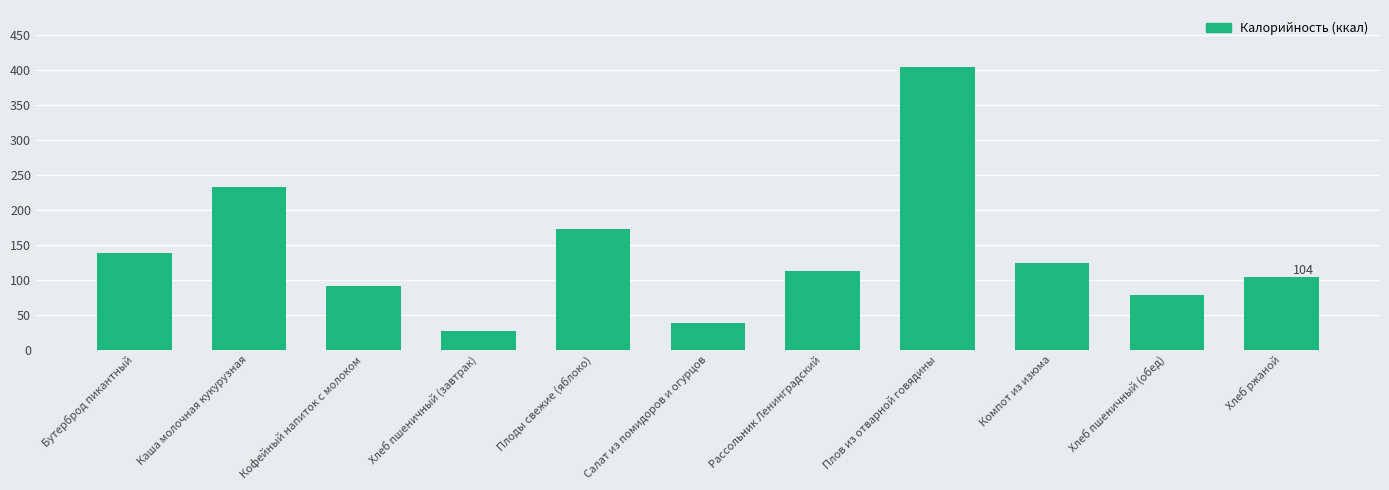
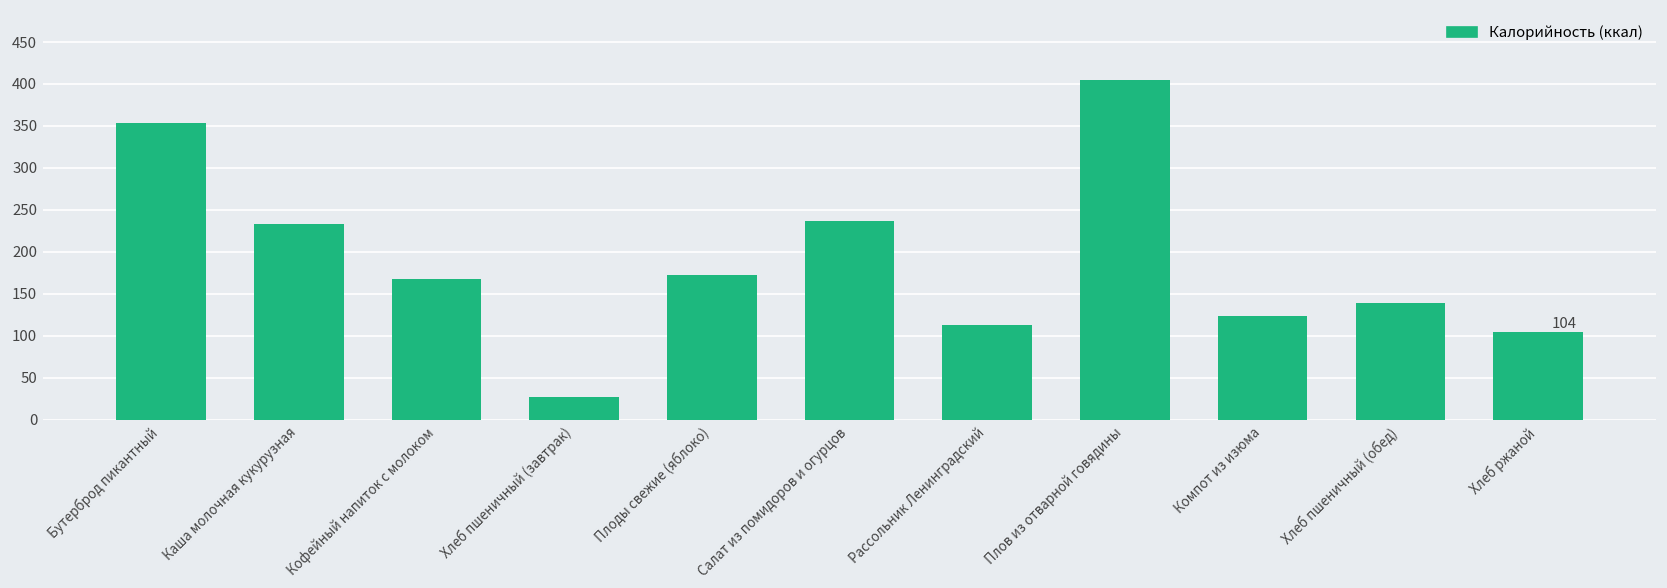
Бутерброд пикантный: 140 -> 350
Кофейный напиток с молоком: 90 -> 170
Салат из помидоров и огурцов: 40 -> 240
Хлеб пшеничный (обед): 80 -> 140
